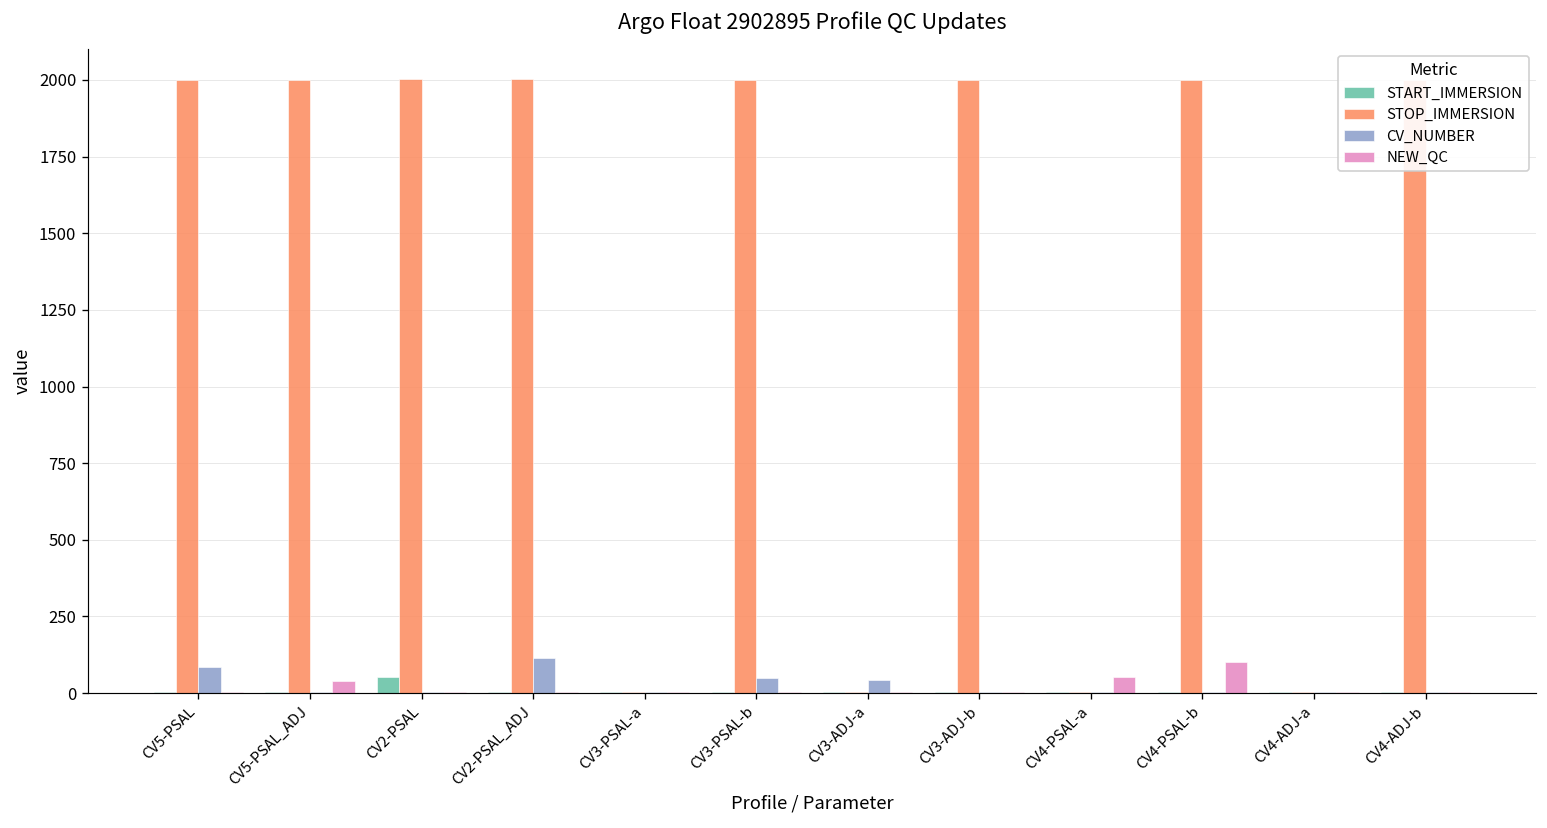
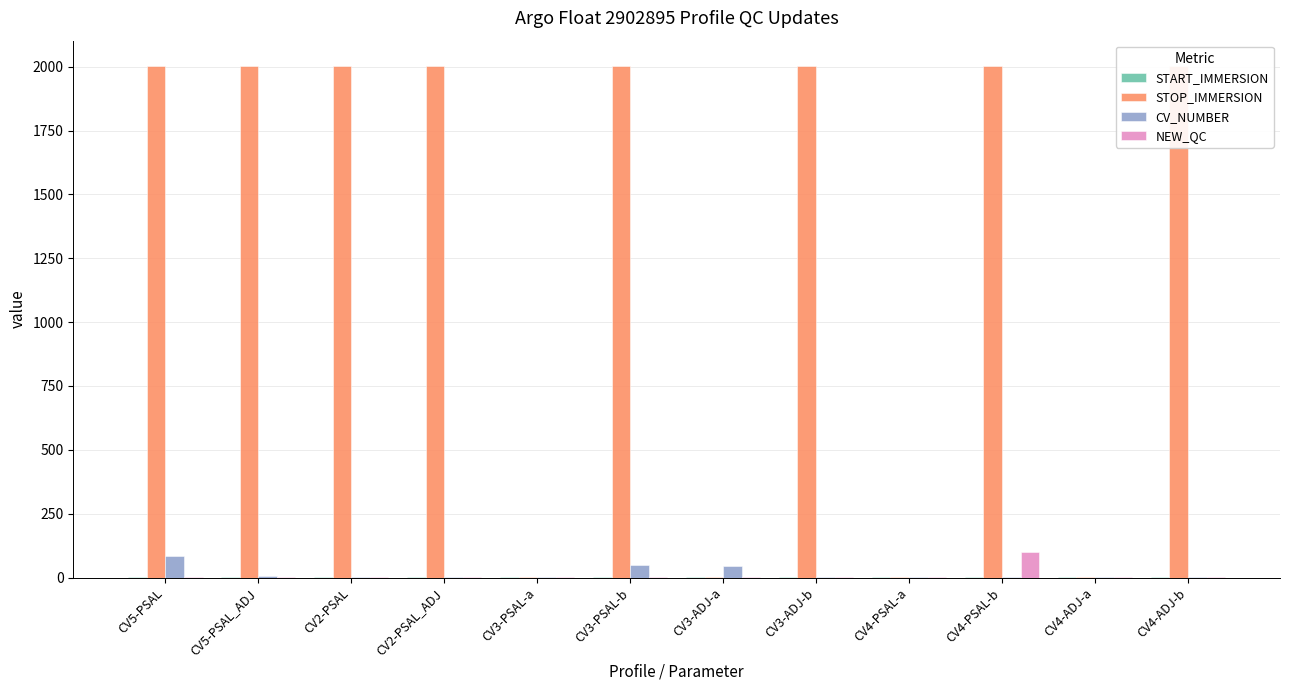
NEW_QC, CV5-PSAL_ADJ: 40 -> 0
START_IMMERSION, CV2-PSAL: 50 -> 0
CV_NUMBER, CV2-PSAL_ADJ: 110 -> 0
NEW_QC, CV4-PSAL-a: 50 -> 0
